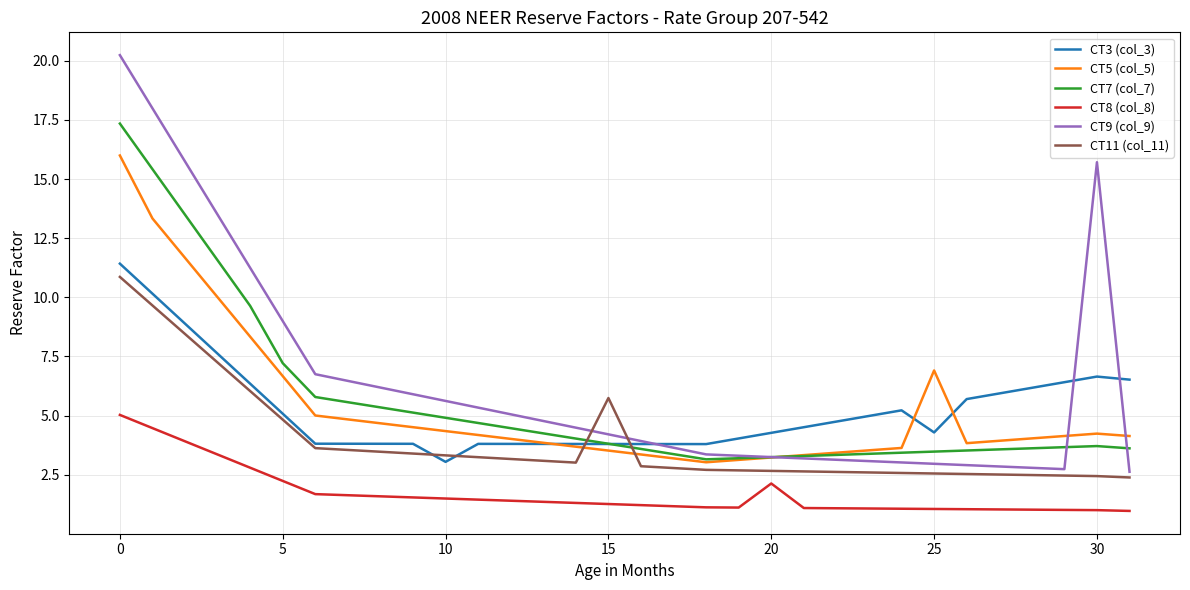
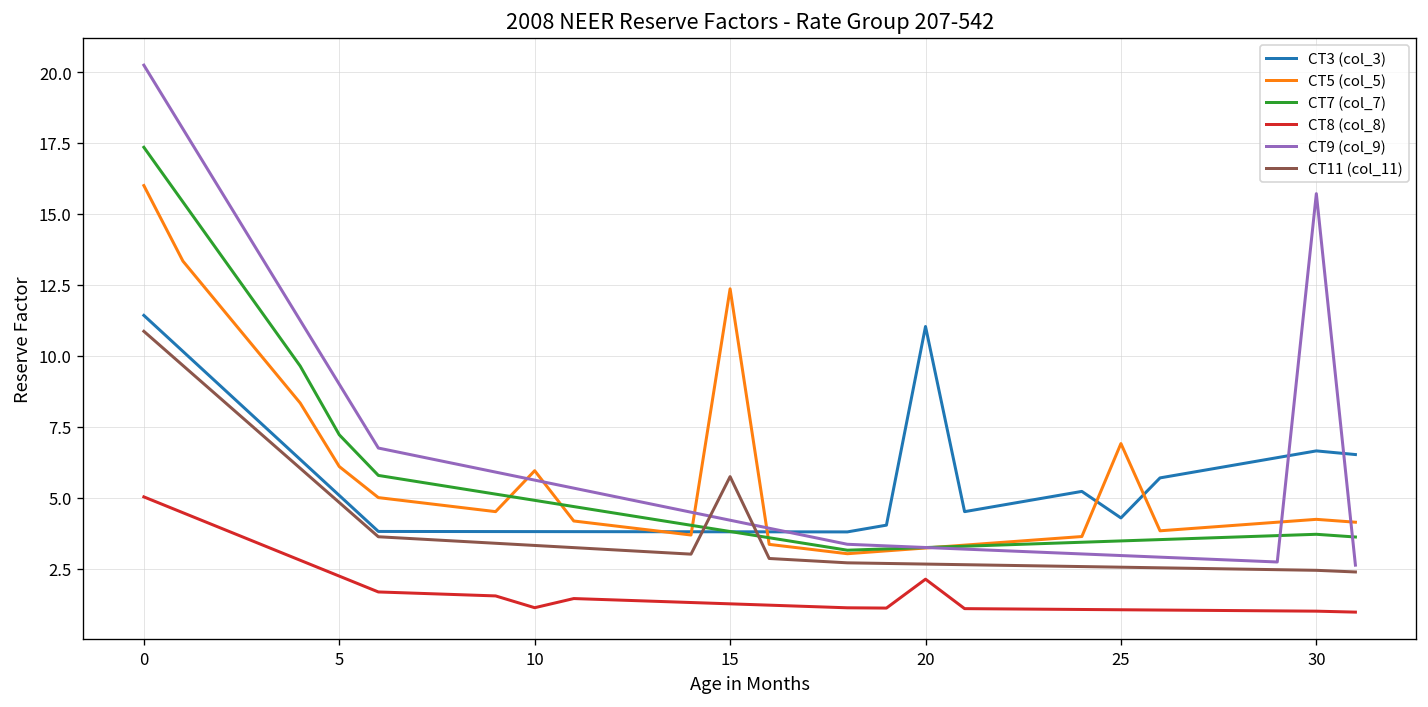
CT5 (col_5), 5: 6.7 -> 6.1
CT3 (col_3), 10: 3.0 -> 3.8
CT5 (col_5), 10: 4.3 -> 5.9
CT8 (col_8), 10: 1.5 -> 1.1
CT5 (col_5), 15: 3.5 -> 12.4
CT3 (col_3), 20: 4.3 -> 11.0
